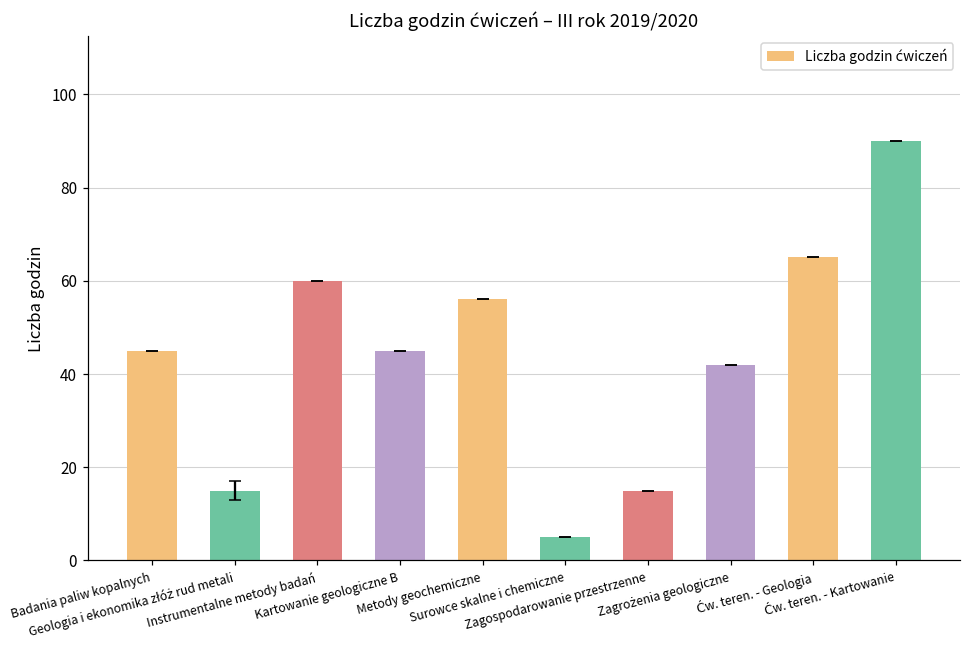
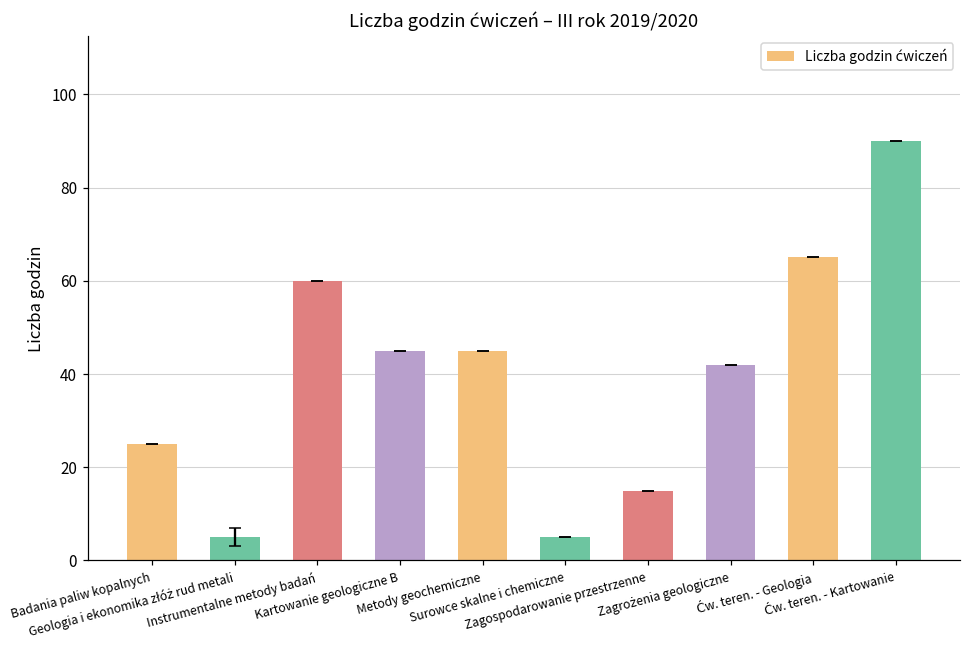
Liczba godzin ćwiczeń, Badania paliw kopalnych: 45 -> 25
Liczba godzin ćwiczeń, Geologia i ekonomika złóż rud metali: 15 -> 5
Liczba godzin ćwiczeń, Metody geochemiczne: 56 -> 45
